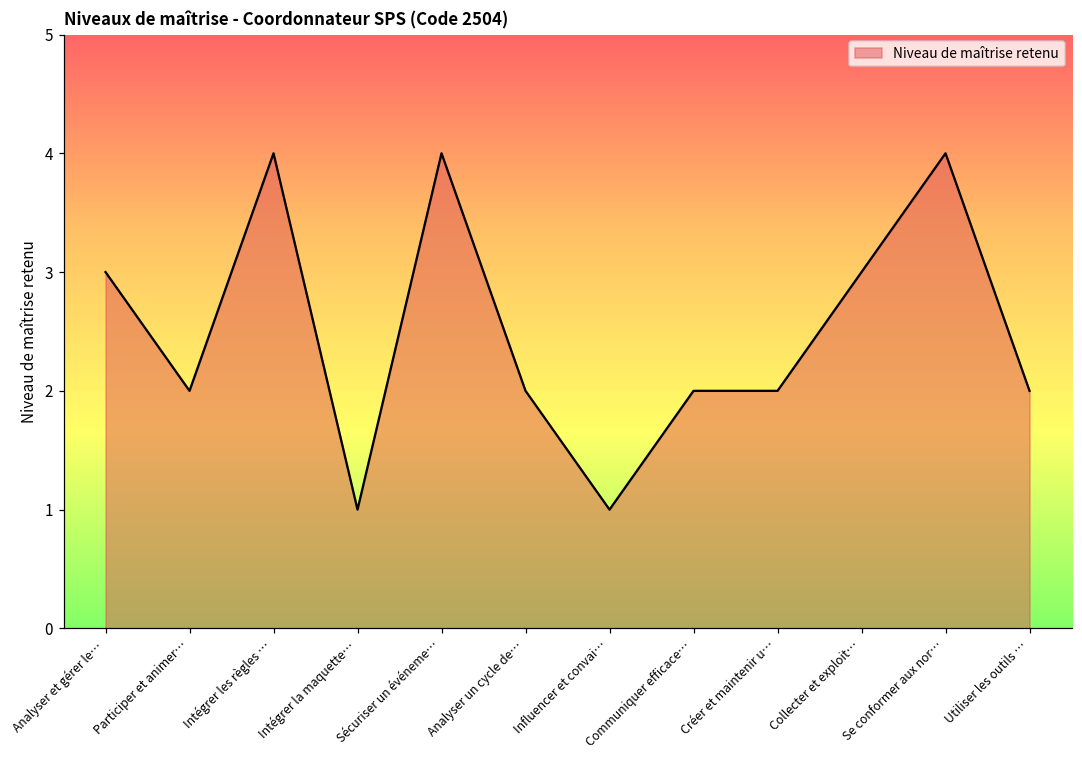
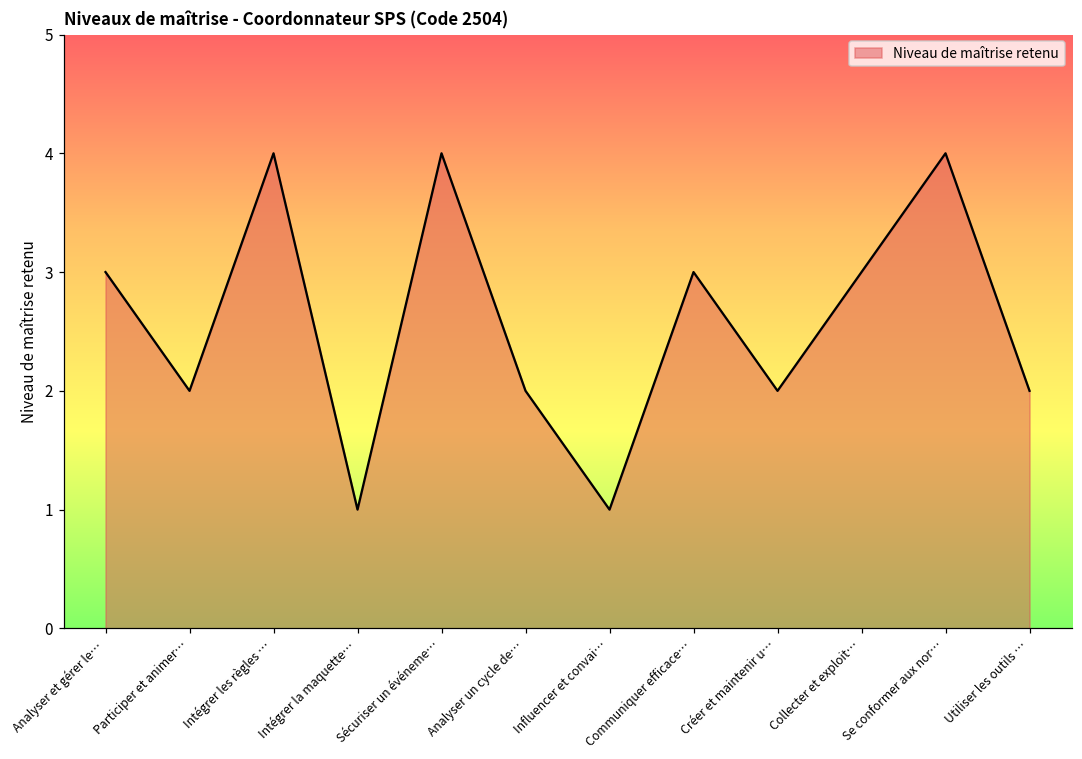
Communiquer efficace…: 2 -> 3
